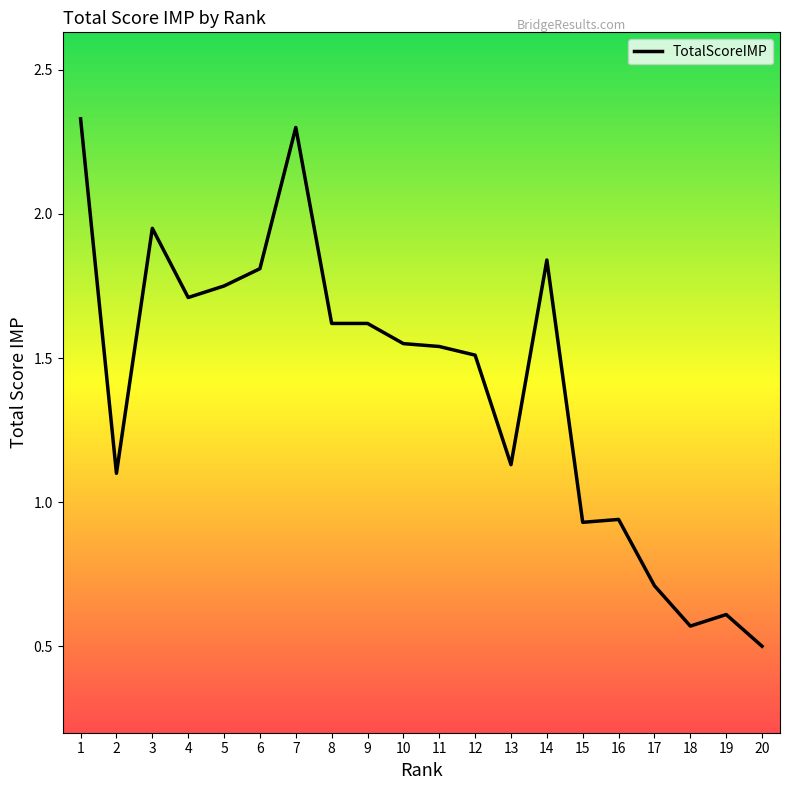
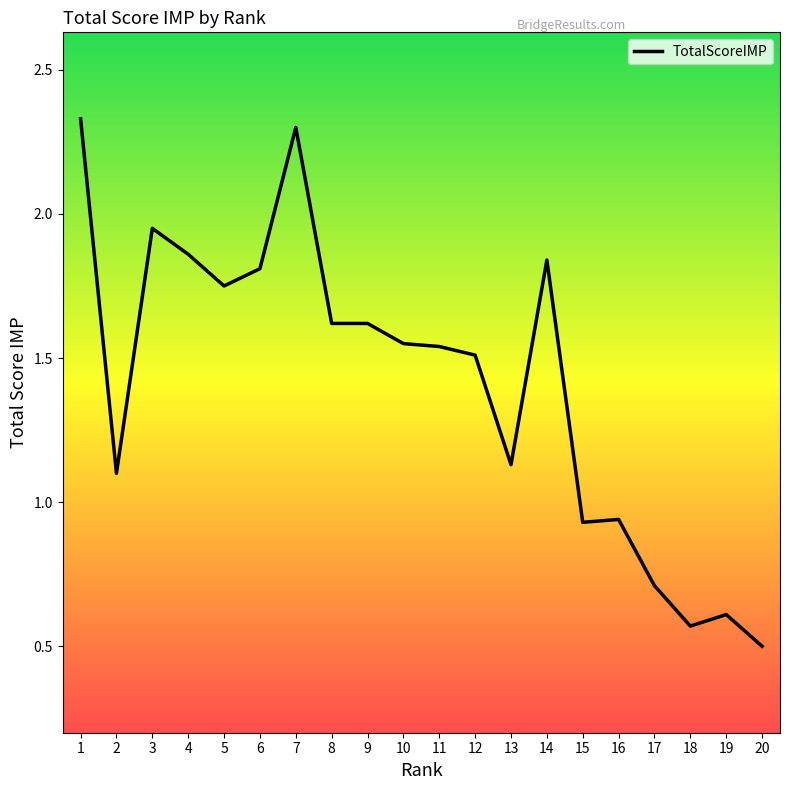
4: 1.71 -> 1.86
